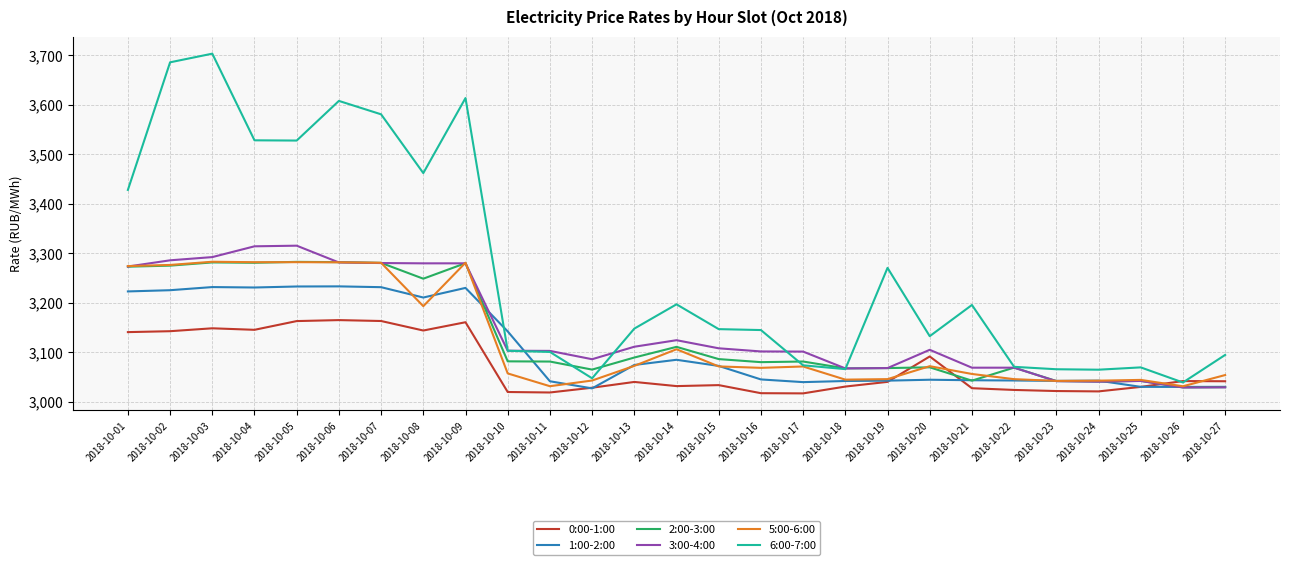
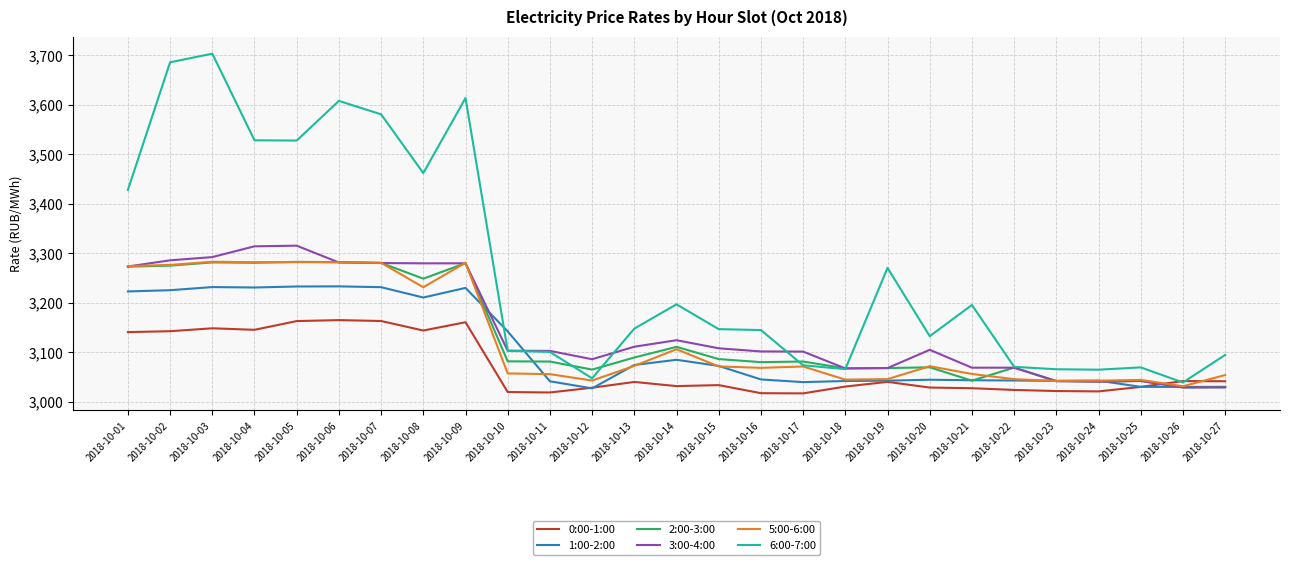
5:00-6:00, 2018-10-08: 3,190 -> 3,230
5:00-6:00, 2018-10-11: 3,030 -> 3,060
0:00-1:00, 2018-10-20: 3,090 -> 3,030
